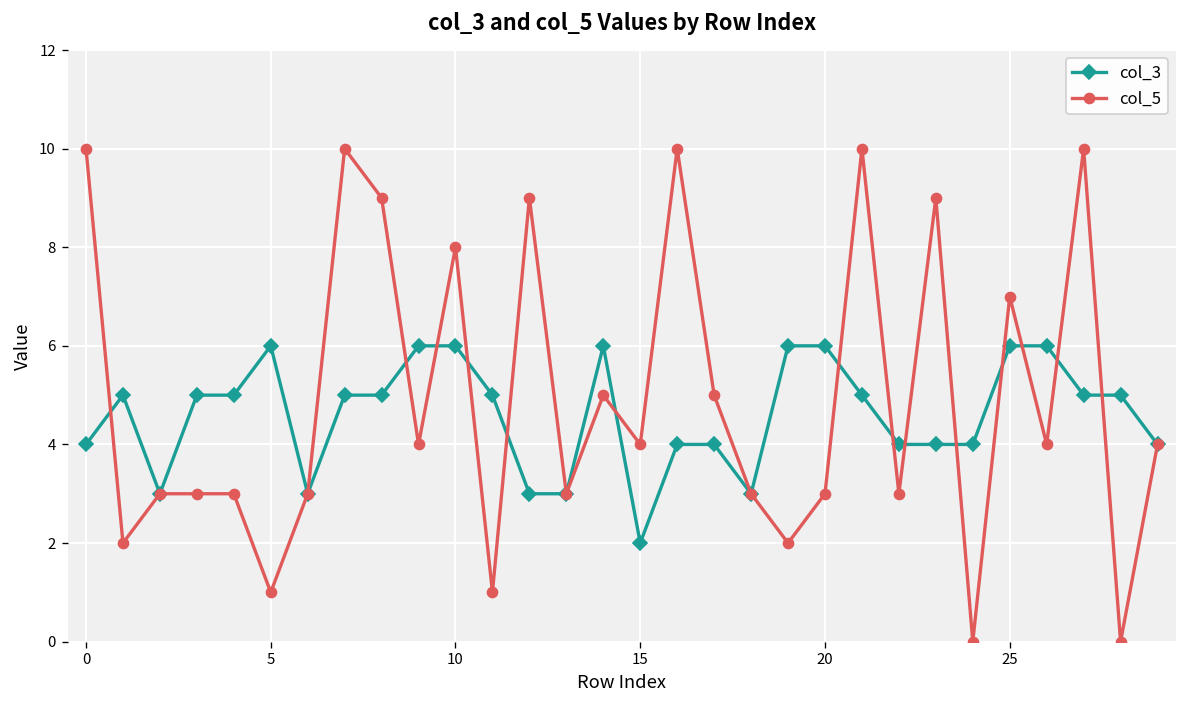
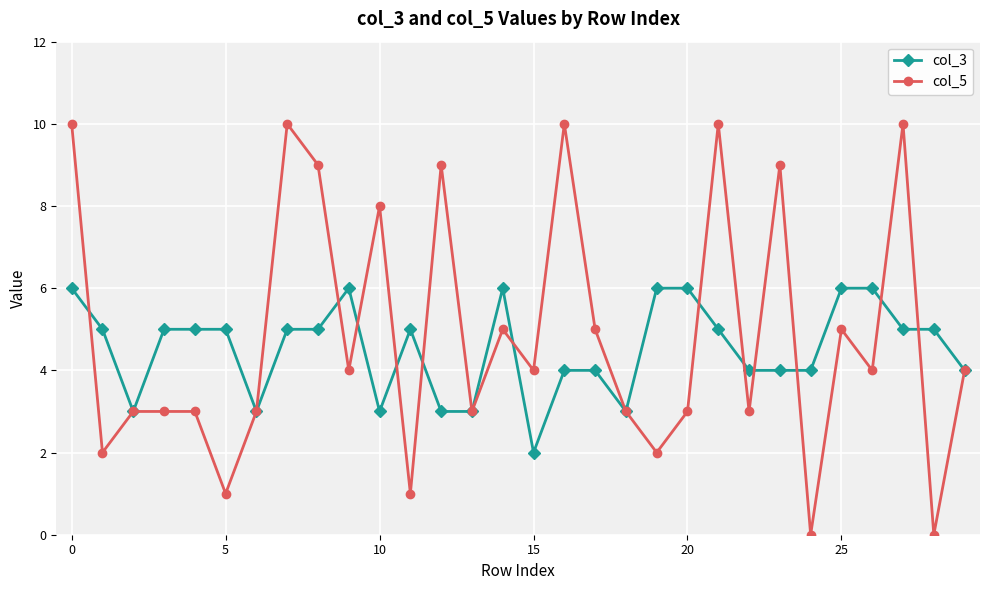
col_3, 0: 4 -> 6
col_3, 5: 6 -> 5
col_3, 10: 6 -> 3
col_5, 25: 7 -> 5
